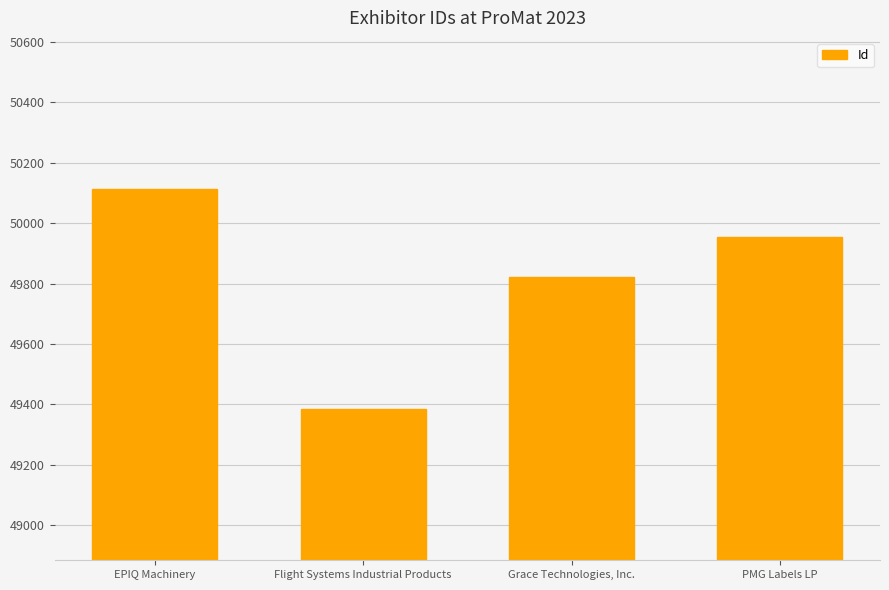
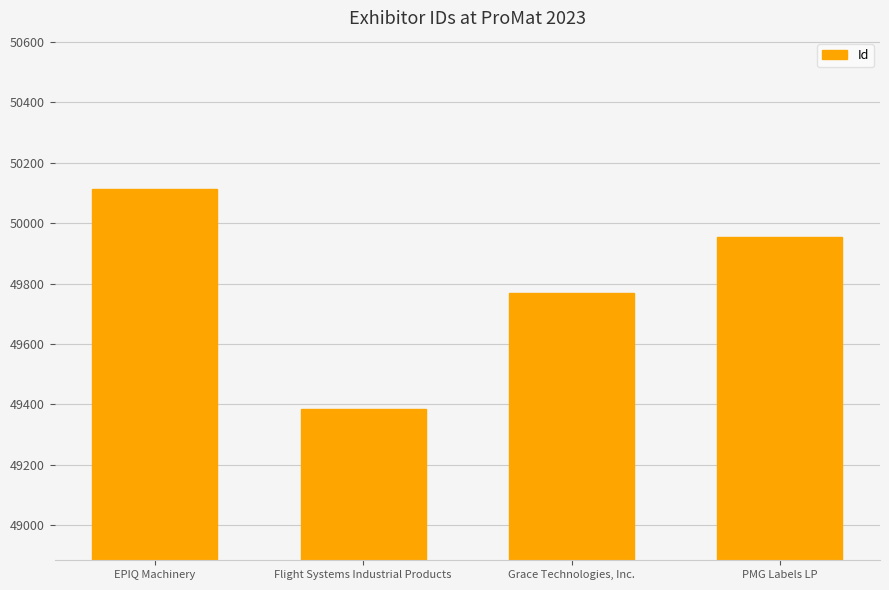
Grace Technologies, Inc.: 49820 -> 49770
